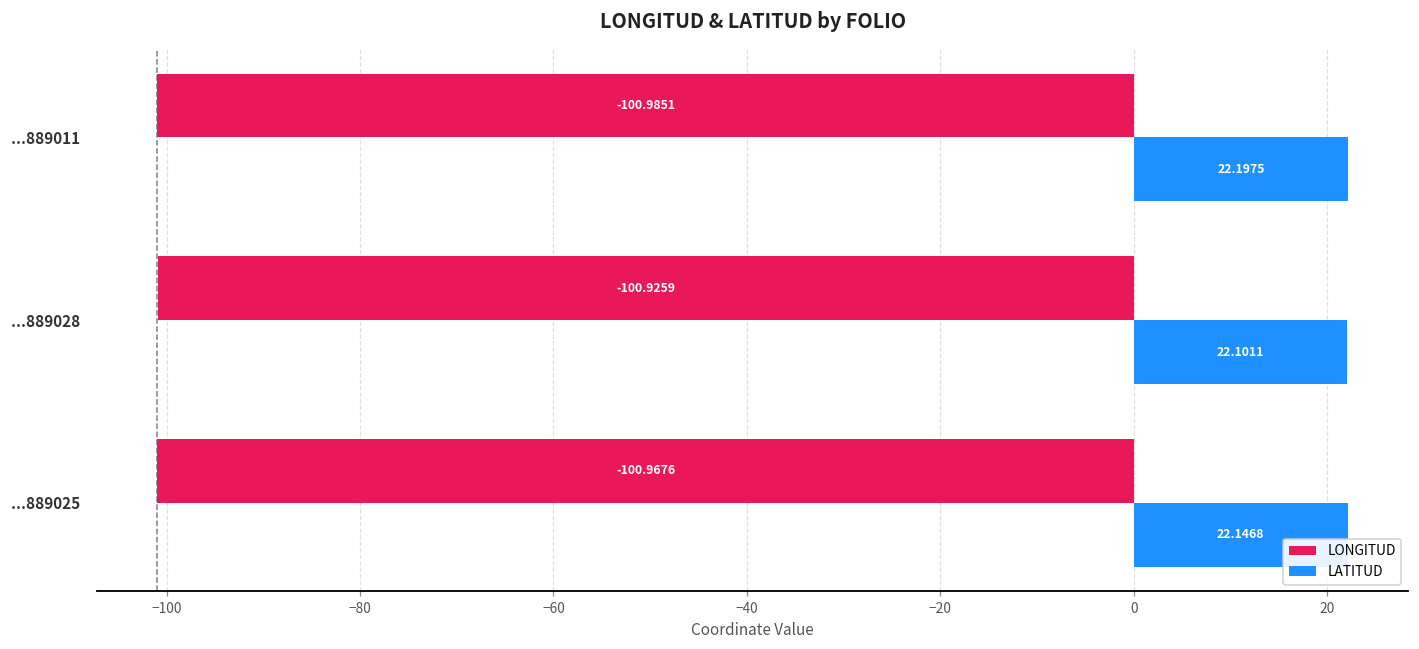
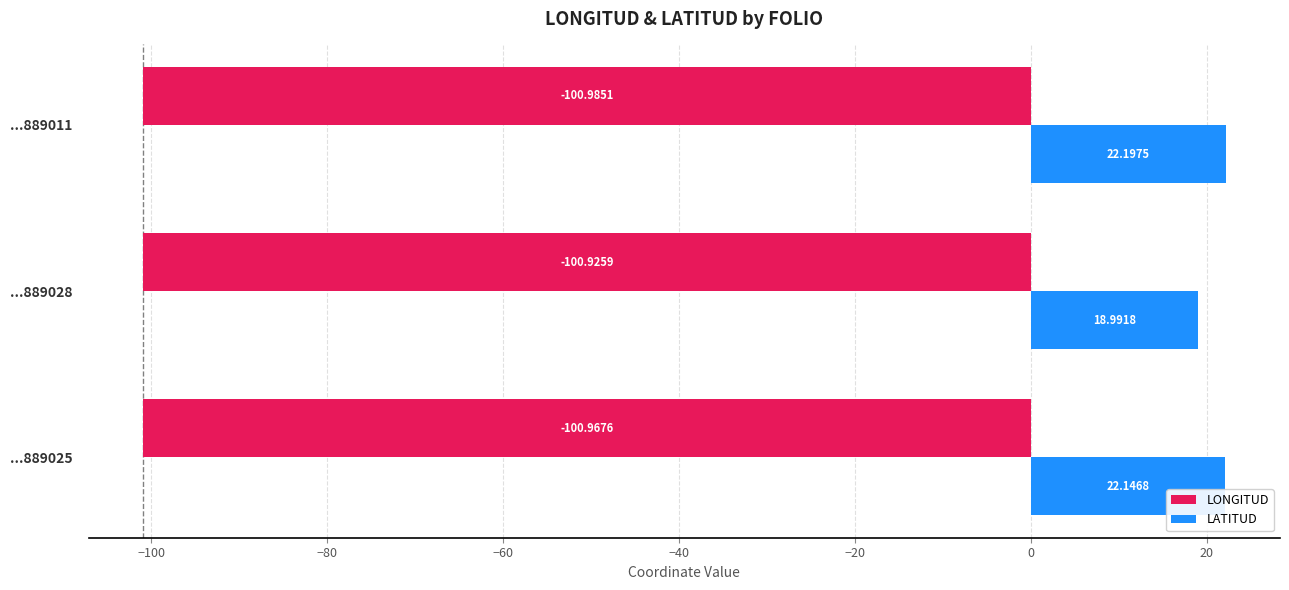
LATITUD, ...889028: 22.1011 -> 18.9918
